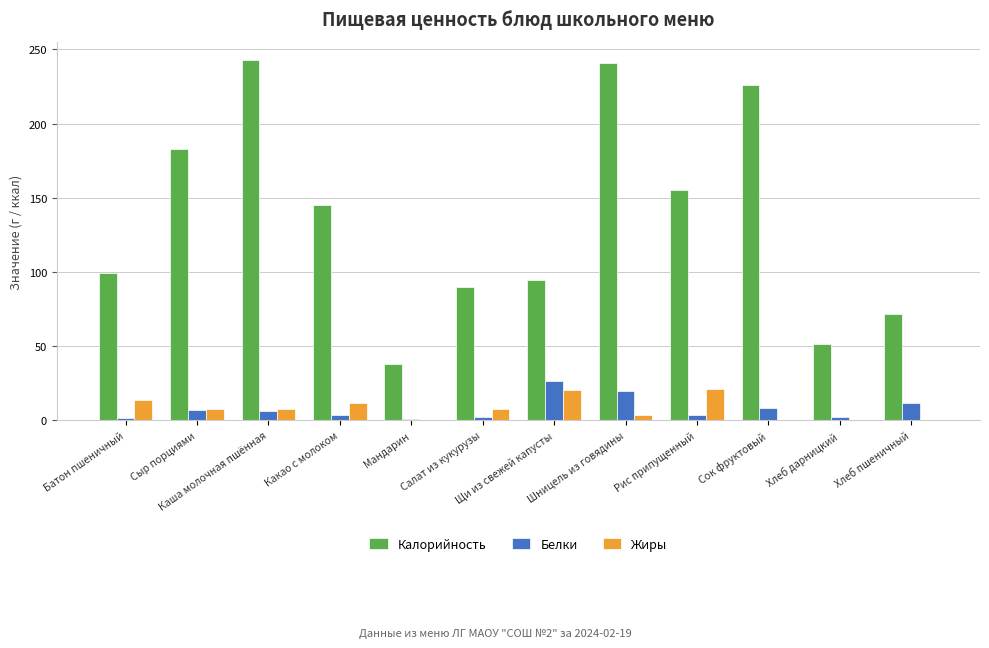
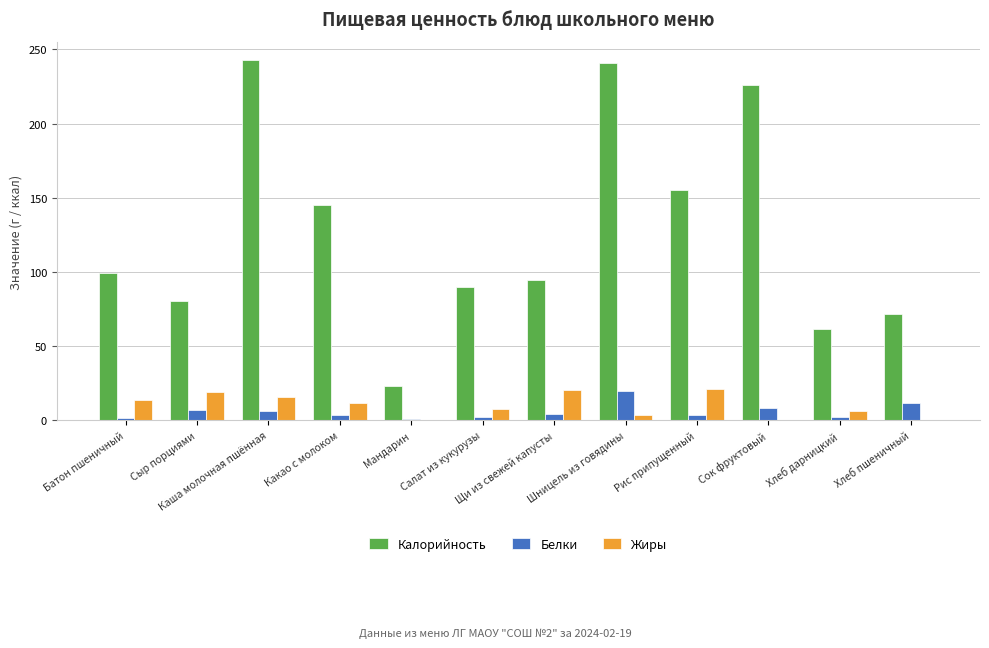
Калорийность, Сыр порциями: 183 -> 80
Жиры, Сыр порциями: 8 -> 19
Жиры, Каша молочная пшённая: 8 -> 16
Калорийность, Мандарин: 38 -> 24
Белки, Щи из свежей капусты: 27 -> 4
Калорийность, Хлеб дарницкий: 51 -> 62
Жиры, Хлеб дарницкий: 0 -> 7
